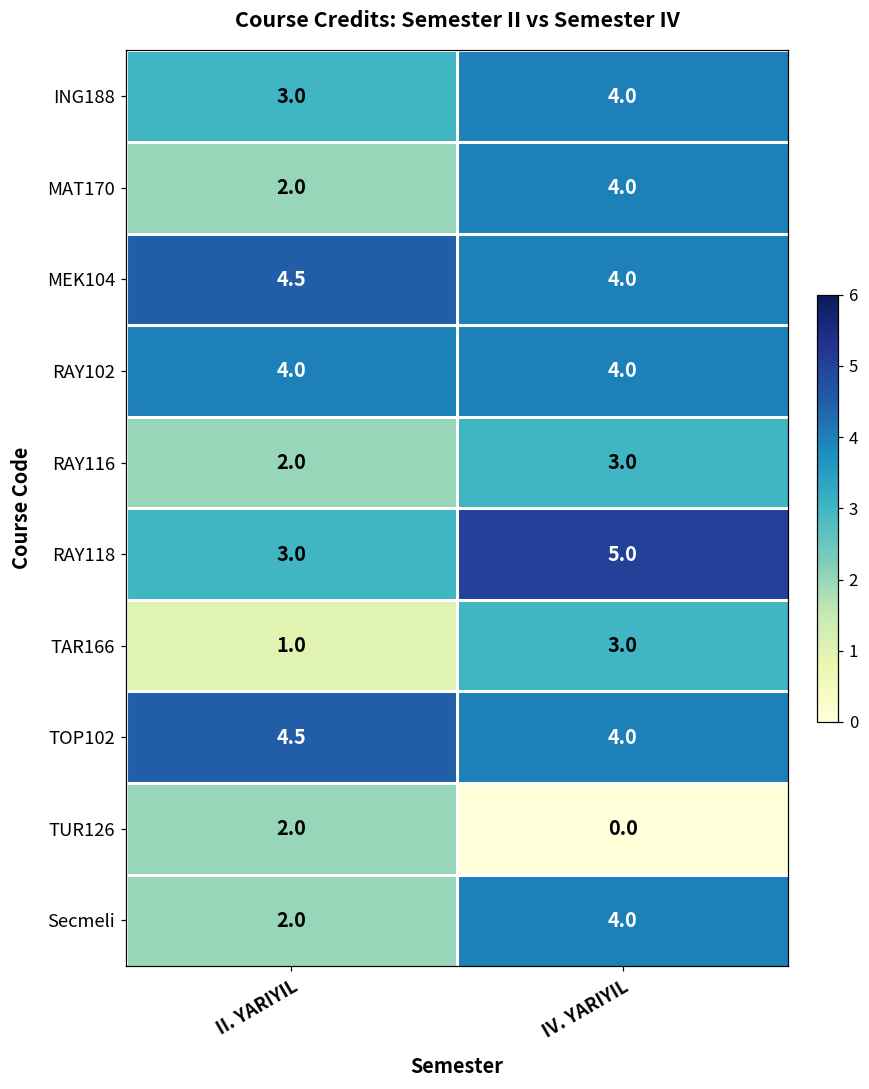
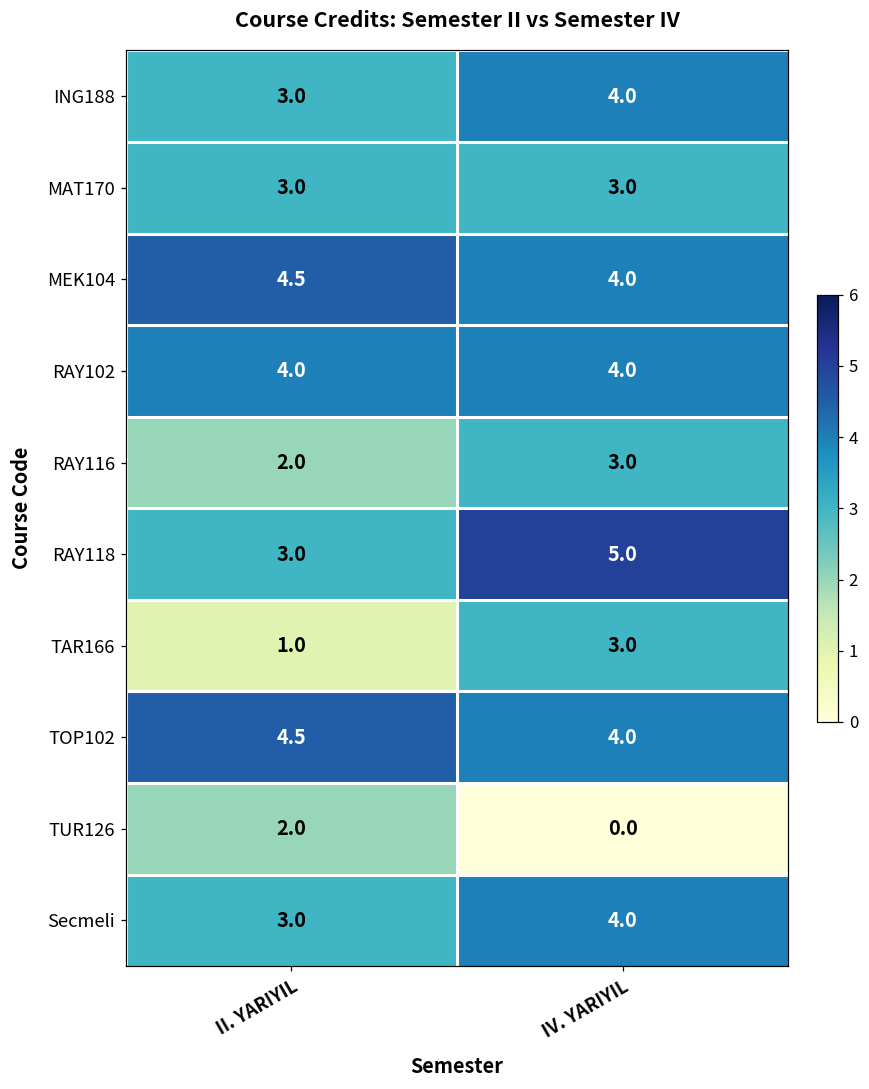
MAT170, II. YARIYIL: 2.0 -> 3.0
MAT170, IV. YARIYIL: 4.0 -> 3.0
Secmeli, II. YARIYIL: 2.0 -> 3.0
